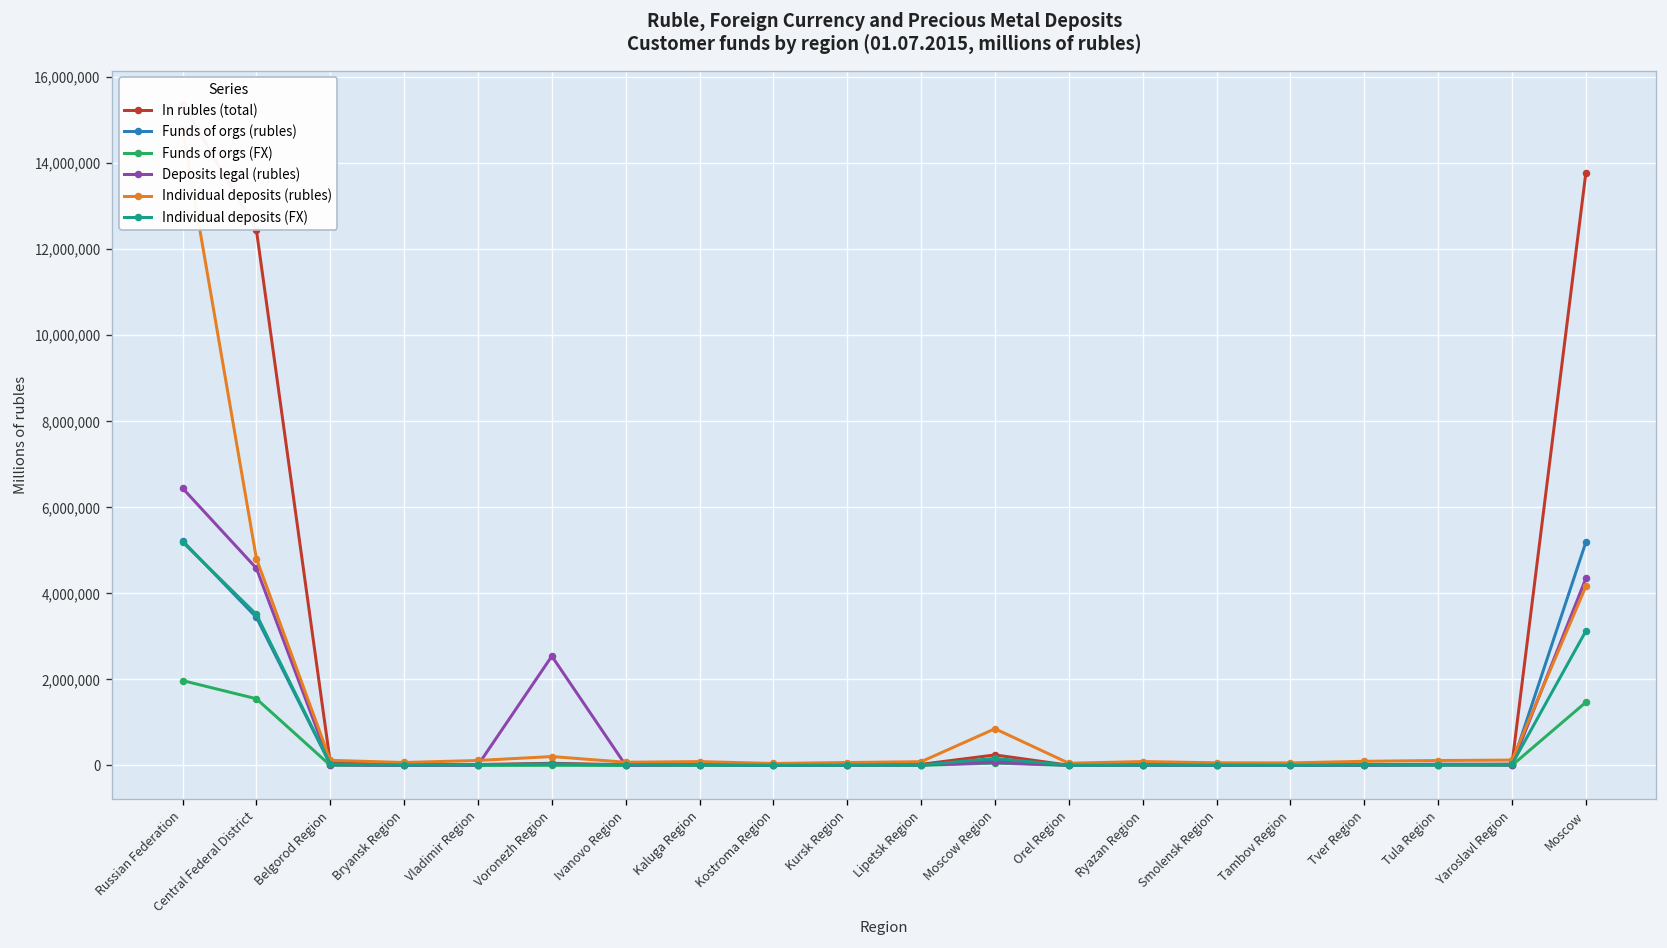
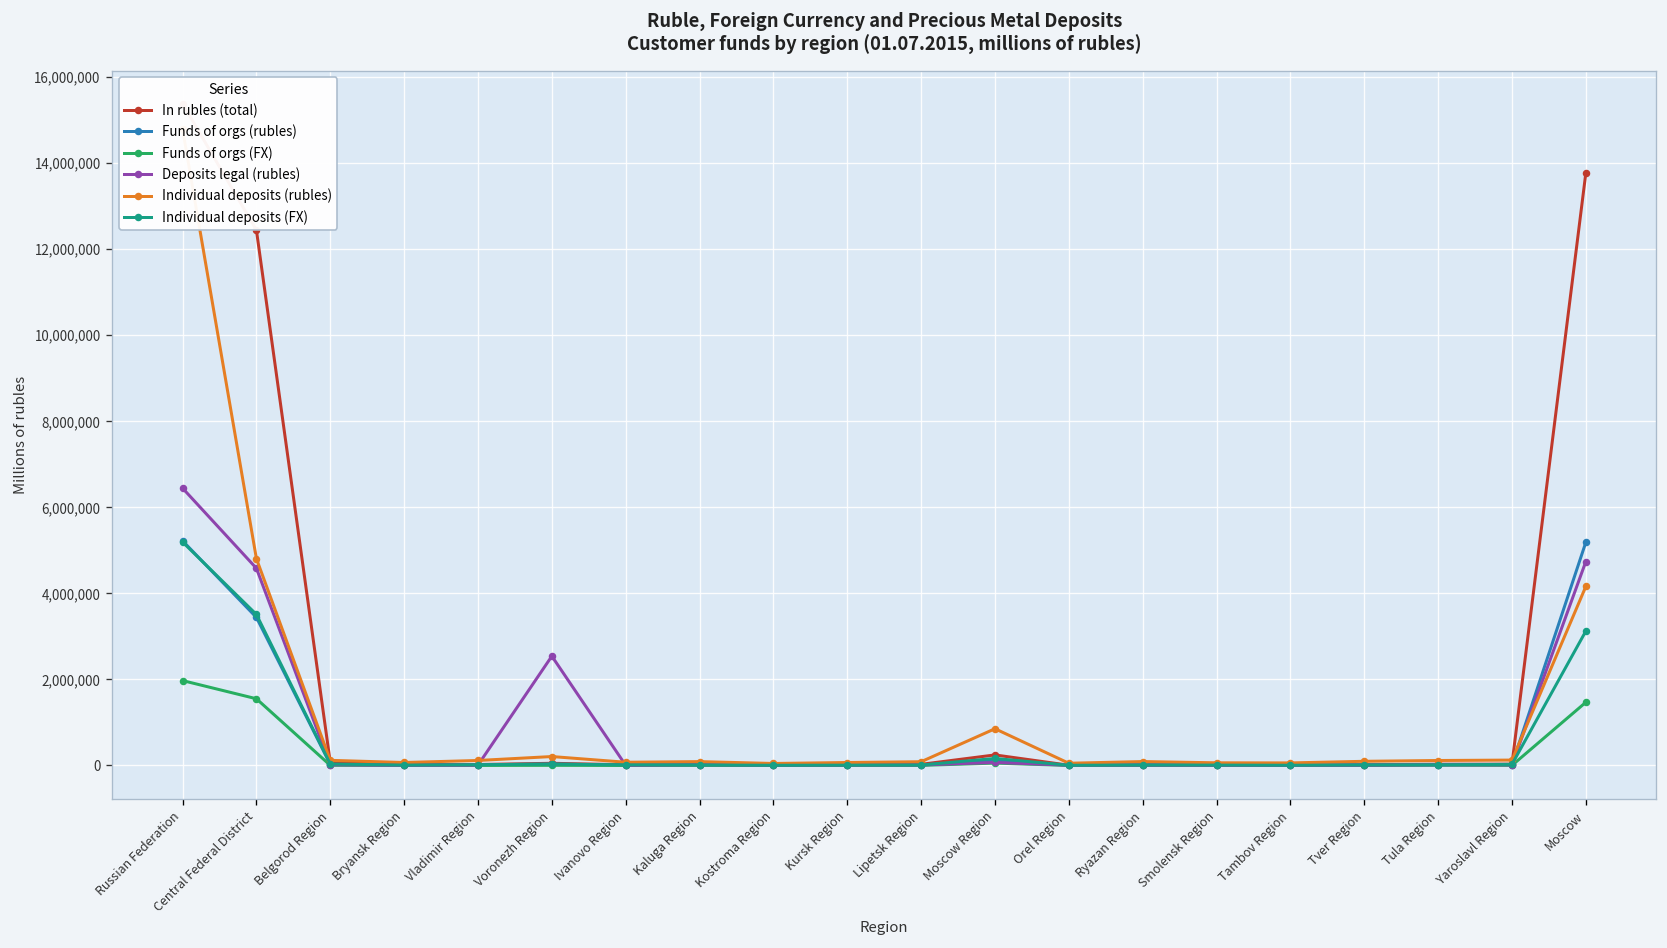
Deposits legal (rubles), Moscow: 4,300,000 -> 4,700,000
